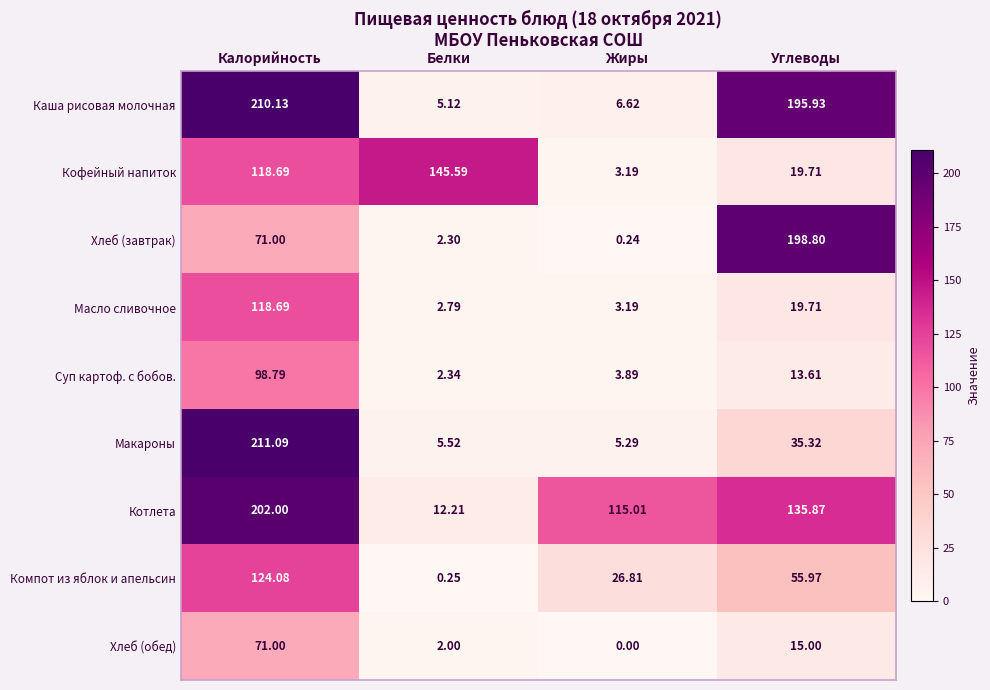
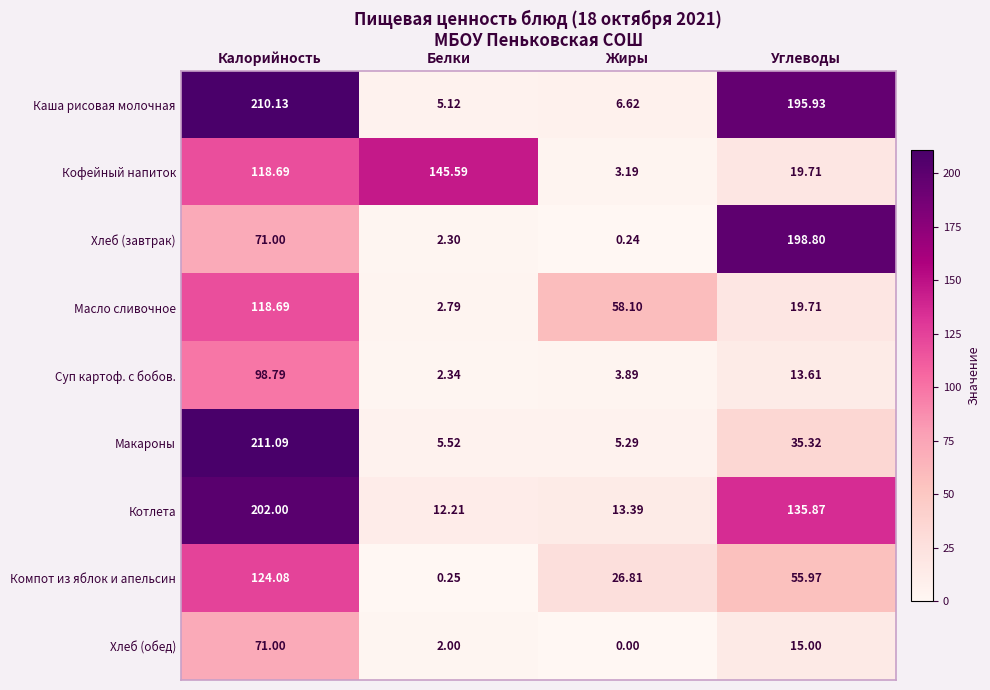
Масло сливочное, Жиры: 3.19 -> 58.10
Котлета, Жиры: 115.01 -> 13.39
